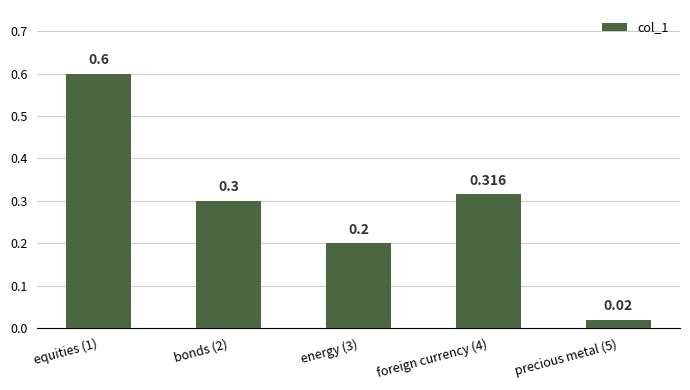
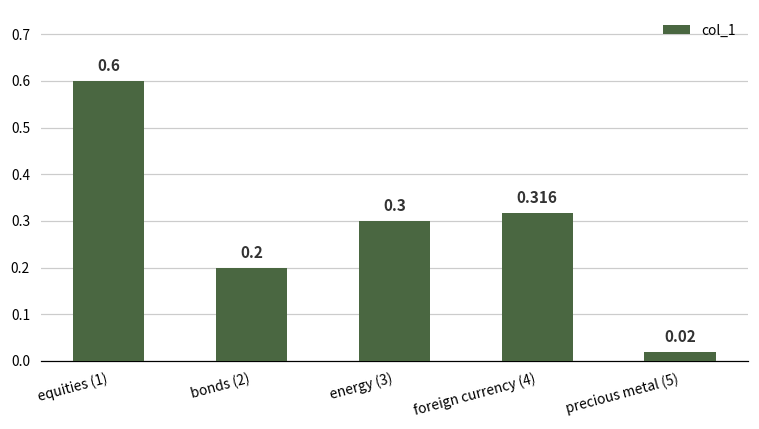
bonds (2): 0.3 -> 0.2
energy (3): 0.2 -> 0.3
